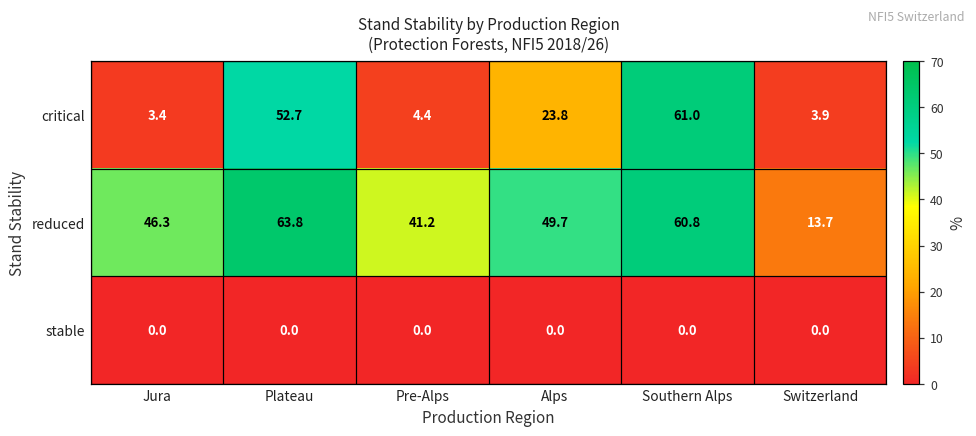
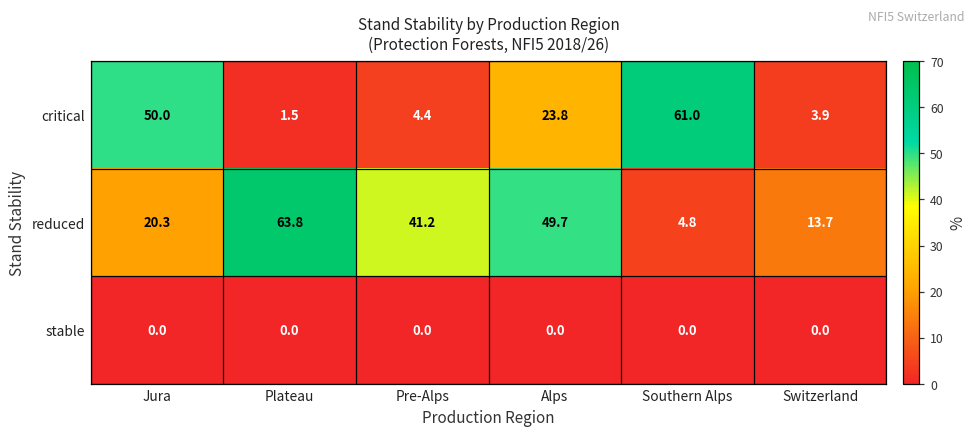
critical, Jura: 3.4 -> 50.0
critical, Plateau: 52.7 -> 1.5
reduced, Jura: 46.3 -> 20.3
reduced, Southern Alps: 60.8 -> 4.8
